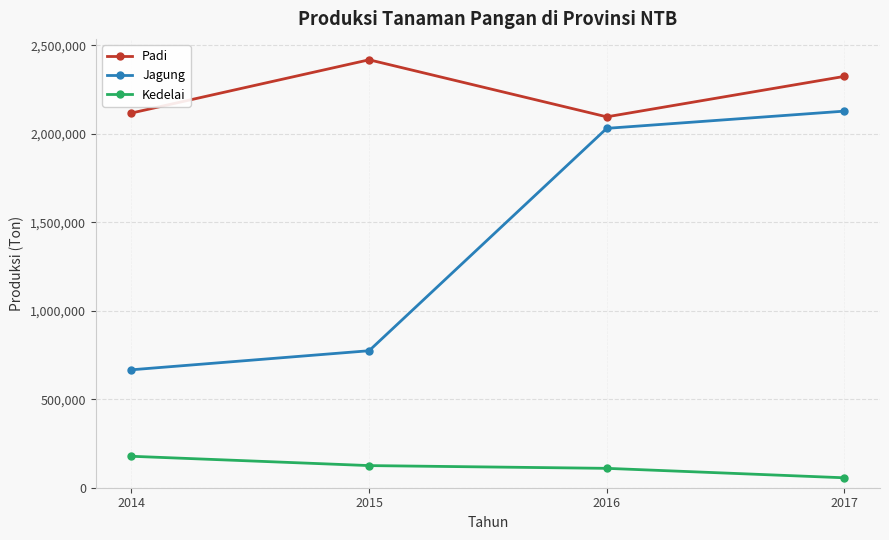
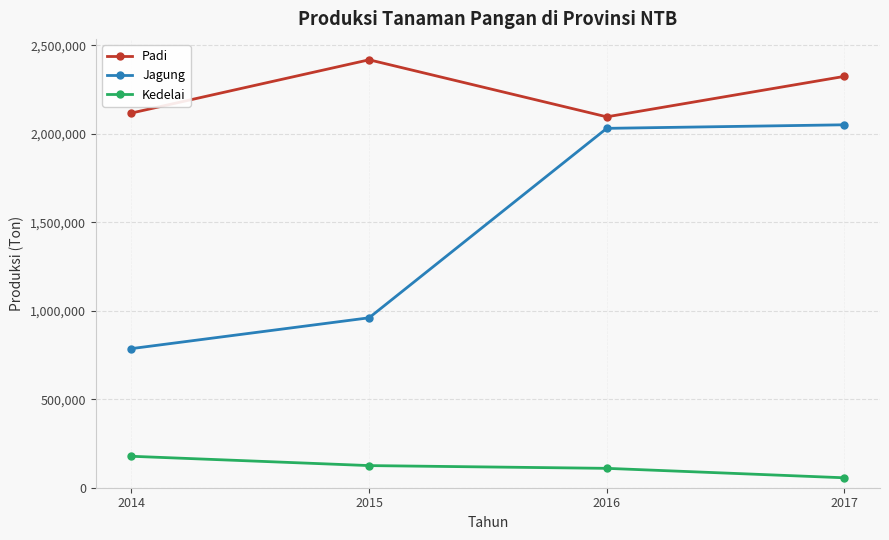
Jagung, 2014: 670,000 -> 790,000
Jagung, 2015: 770,000 -> 960,000
Jagung, 2017: 2,130,000 -> 2,050,000
